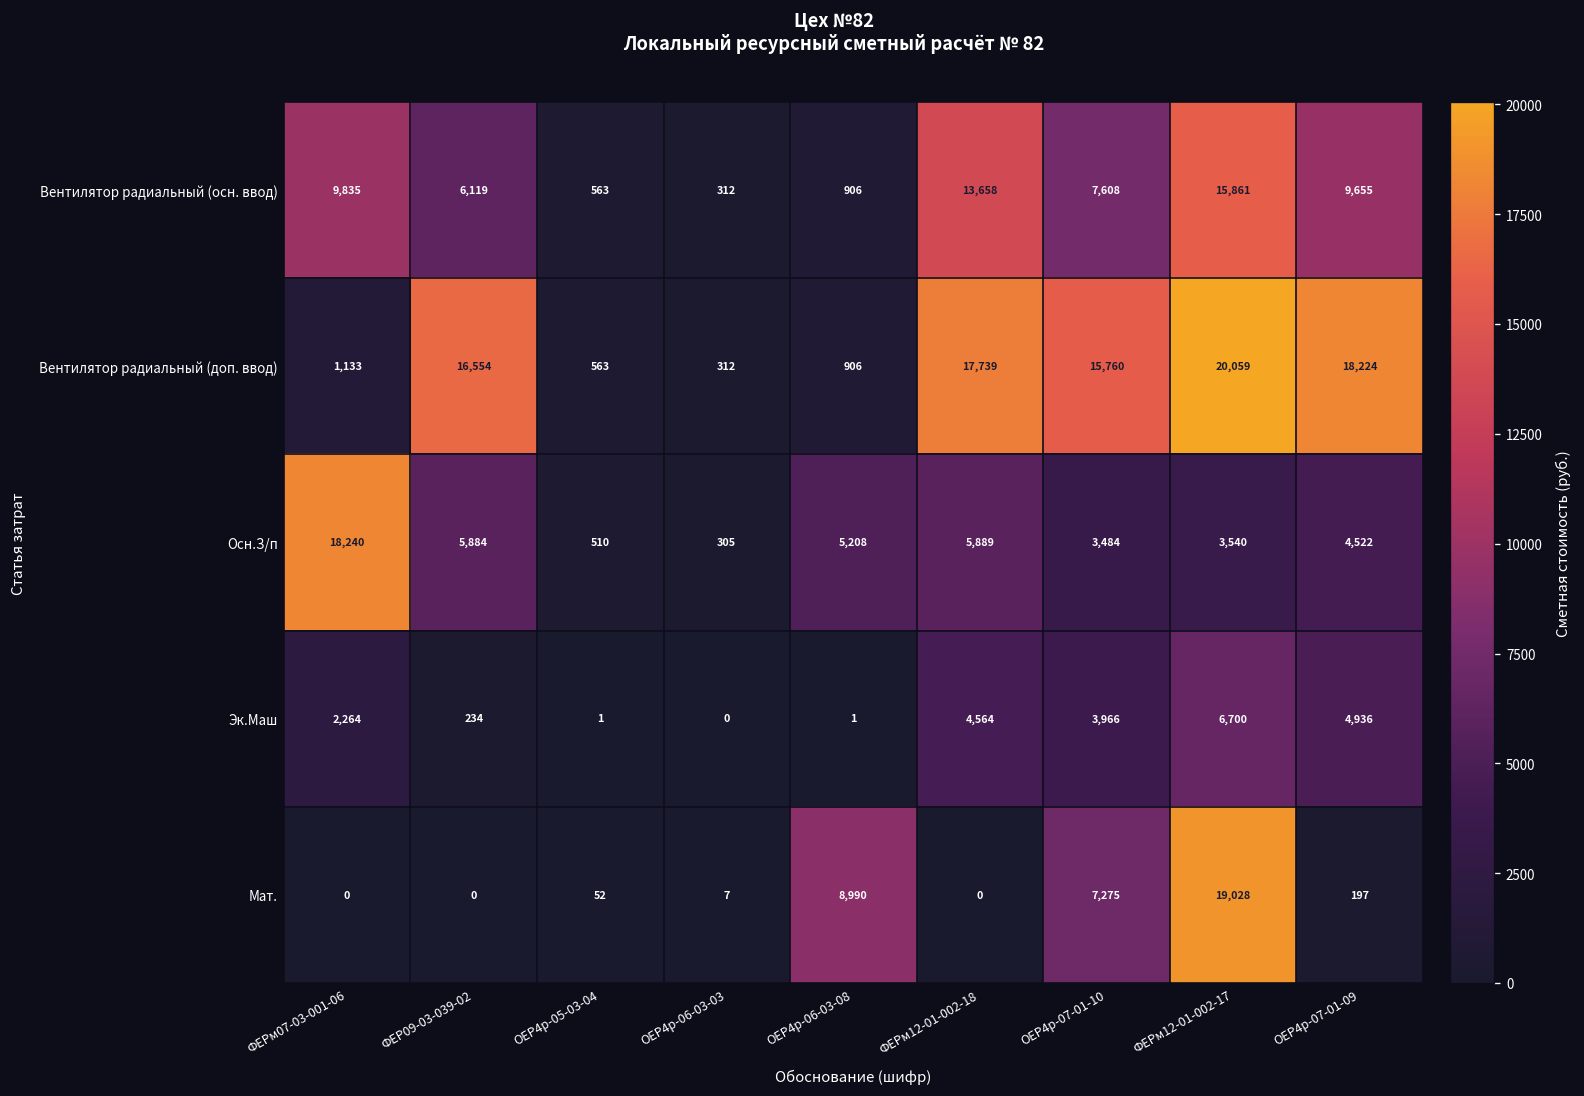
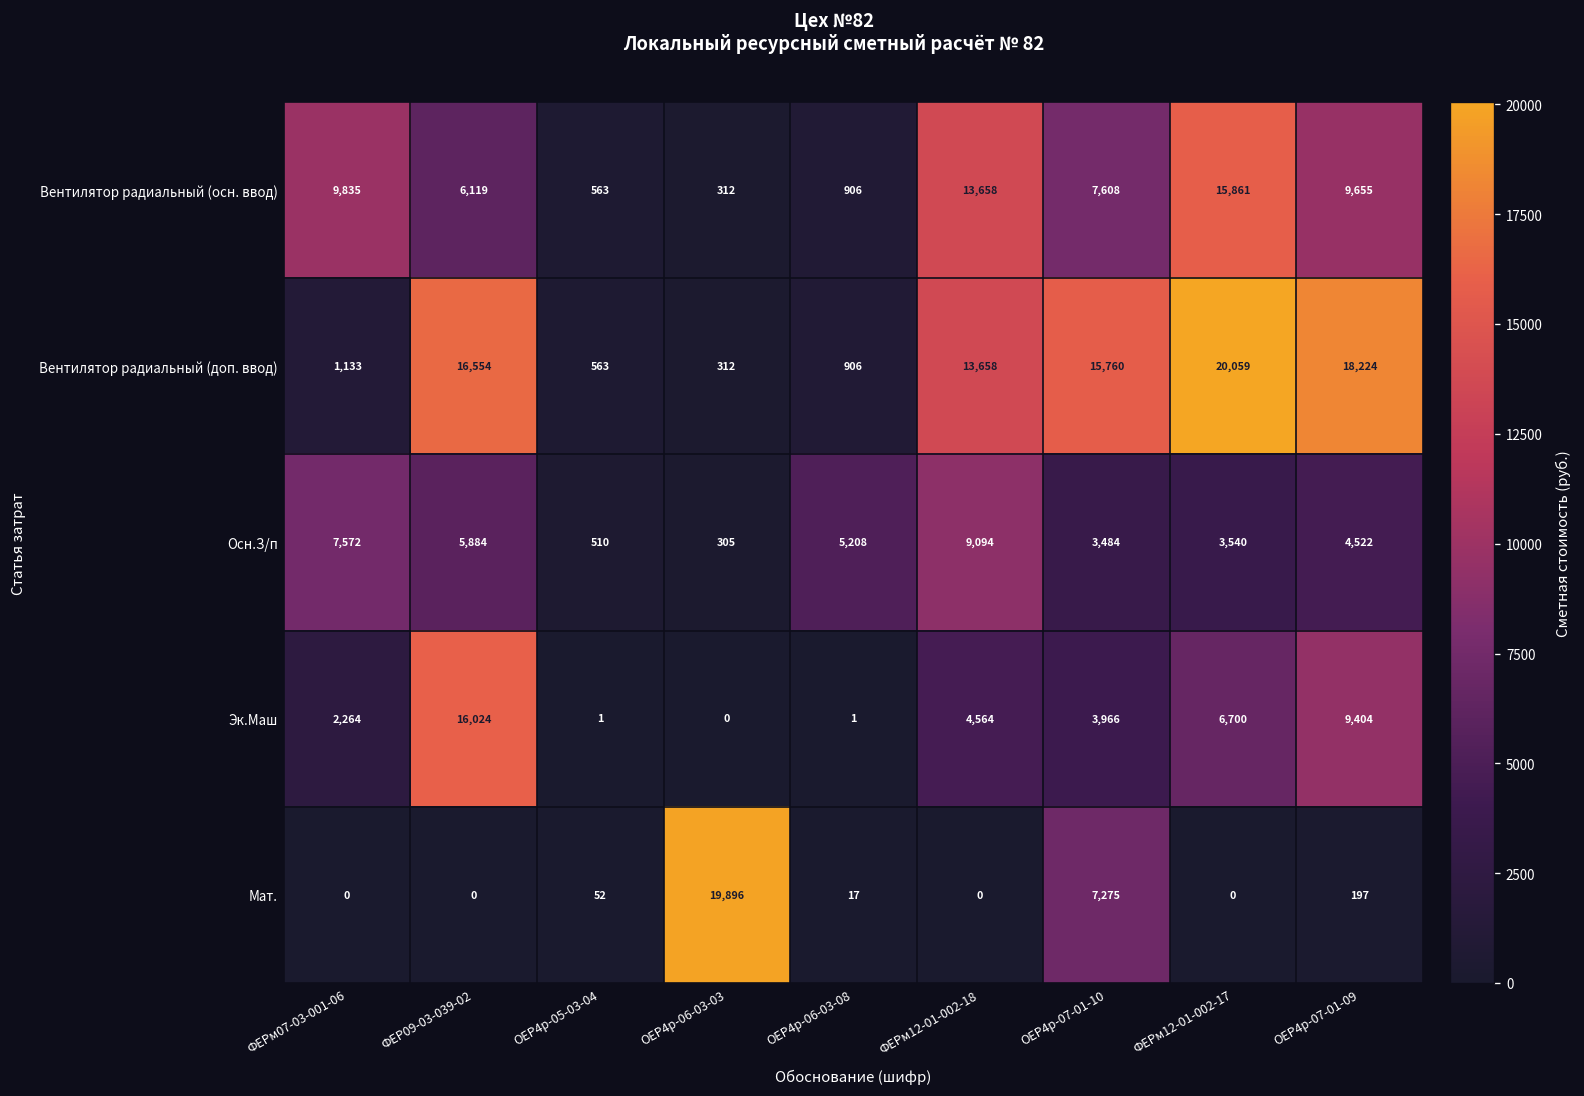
Вентилятор радиальный (доп. ввод), ФЕРм12-01-002-18: 17,739 -> 13,658
Осн.З/п, ФЕРм07-03-001-06: 18,240 -> 7,572
Осн.З/п, ФЕРм12-01-002-18: 5,889 -> 9,094
Эк.Маш, ФЕР09-03-039-02: 234 -> 16,024
Эк.Маш, ОЕР4р-07-01-09: 4,936 -> 9,404
Мат., ОЕР4р-06-03-03: 7 -> 19,896
Мат., ОЕР4р-06-03-08: 8,990 -> 17
Мат., ФЕРм12-01-002-17: 19,028 -> 0
